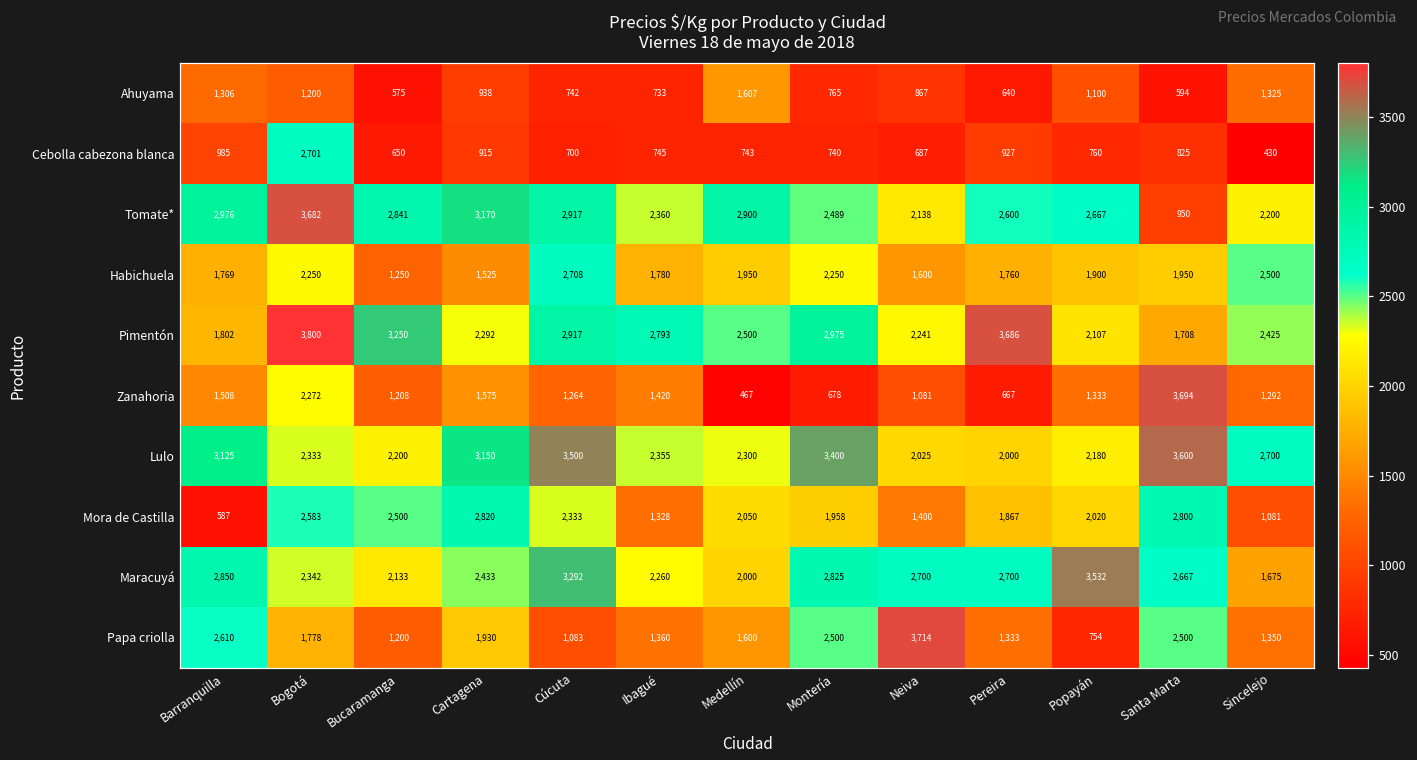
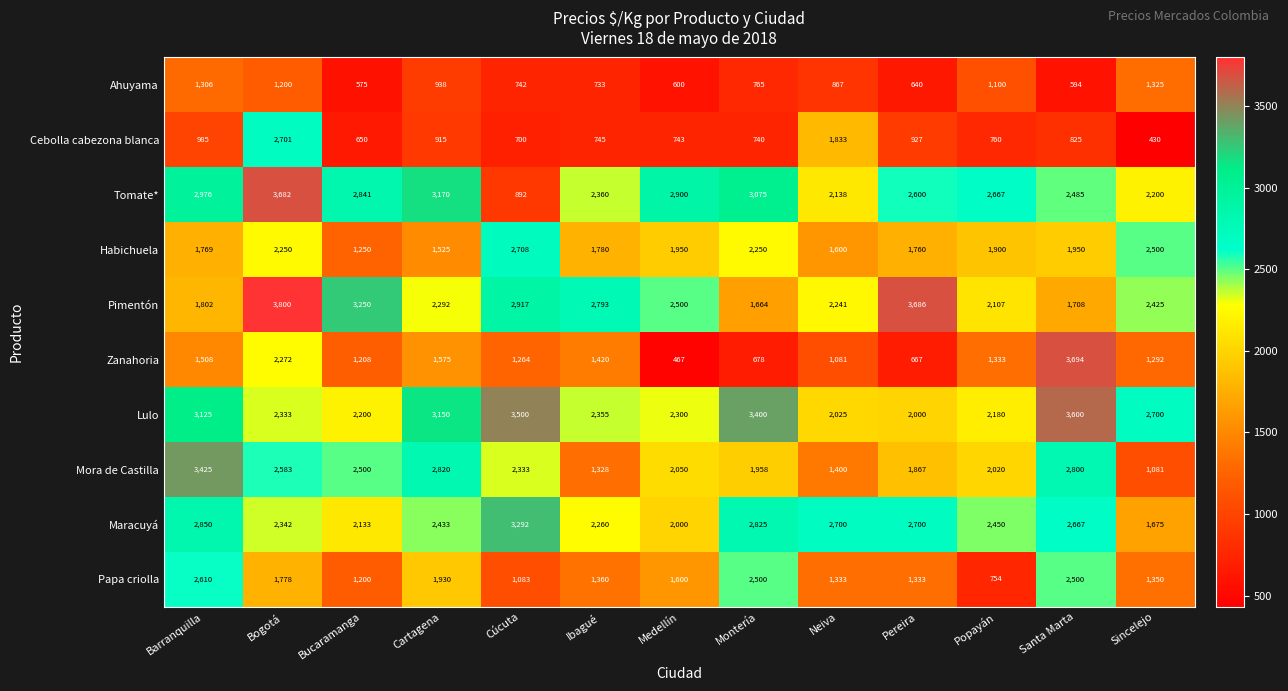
Ahuyama, Medellín: 1,607 -> 600
Cebolla cabezona blanca, Neiva: 687 -> 1,833
Tomate*, Cúcuta: 2,917 -> 892
Tomate*, Montería: 2,489 -> 3,075
Tomate*, Santa Marta: 950 -> 2,485
Pimentón, Montería: 2,975 -> 1,664
Mora de Castilla, Barranquilla: 587 -> 3,425
Maracuyá, Popayán: 3,532 -> 2,450
Papa criolla, Neiva: 3,714 -> 1,333
